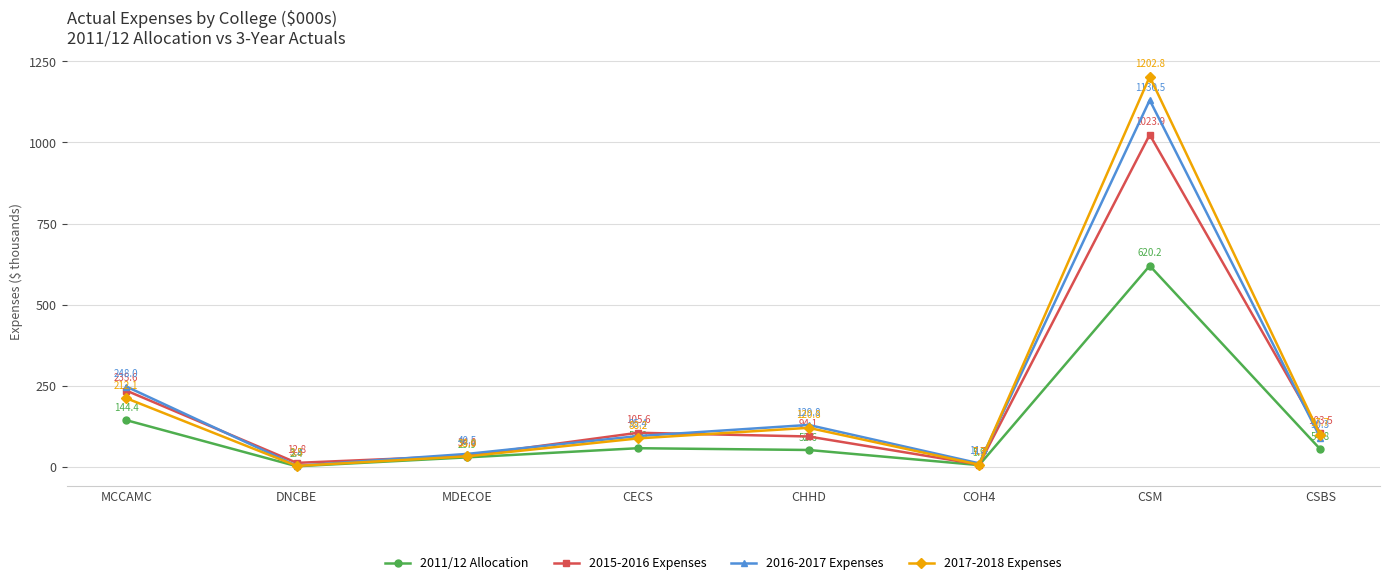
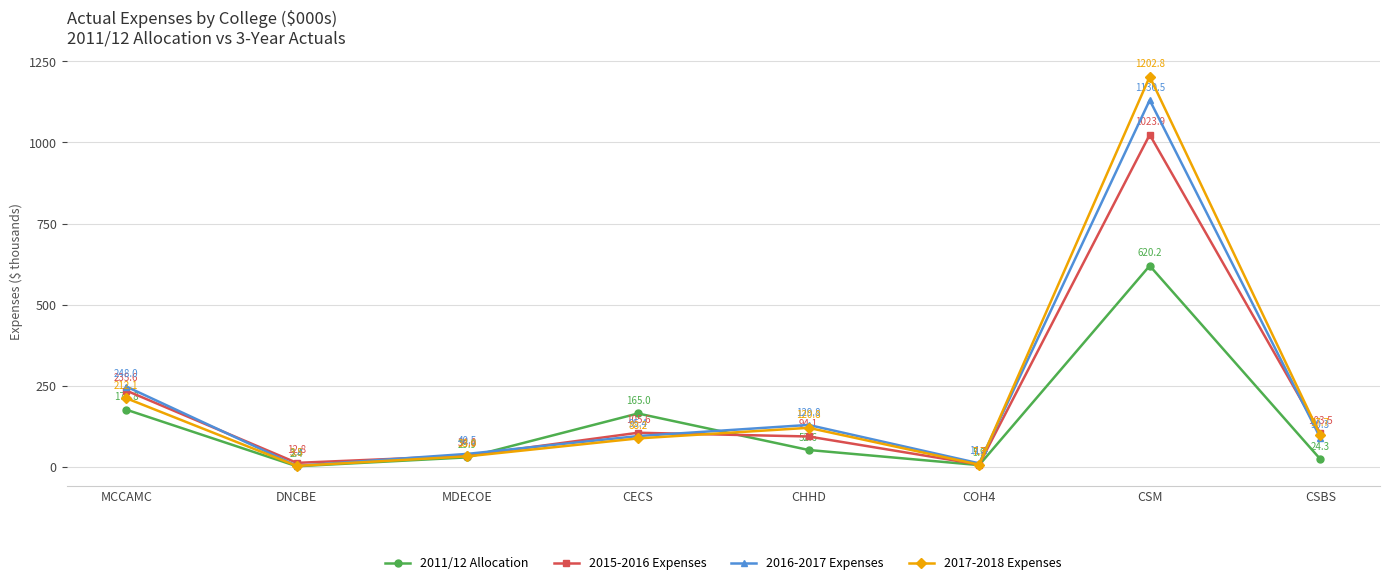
2011/12 Allocation, MCCAMC: 144.4 -> 176.8
2011/12 Allocation, CECS: 58.0 -> 165.0
2011/12 Allocation, CSBS: 54.8 -> 24.3
